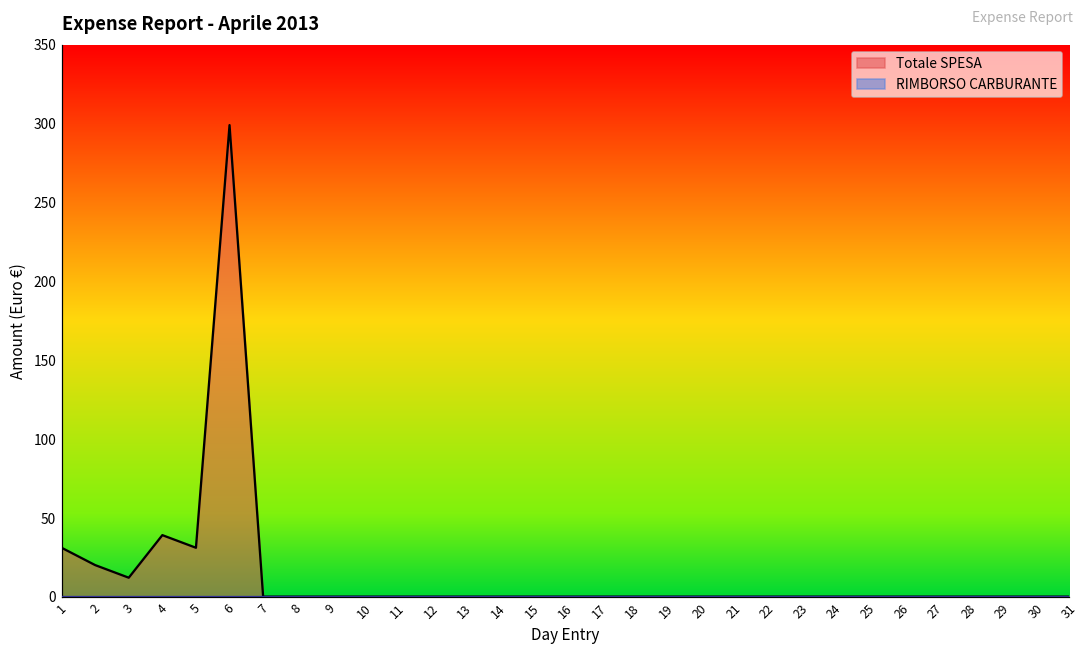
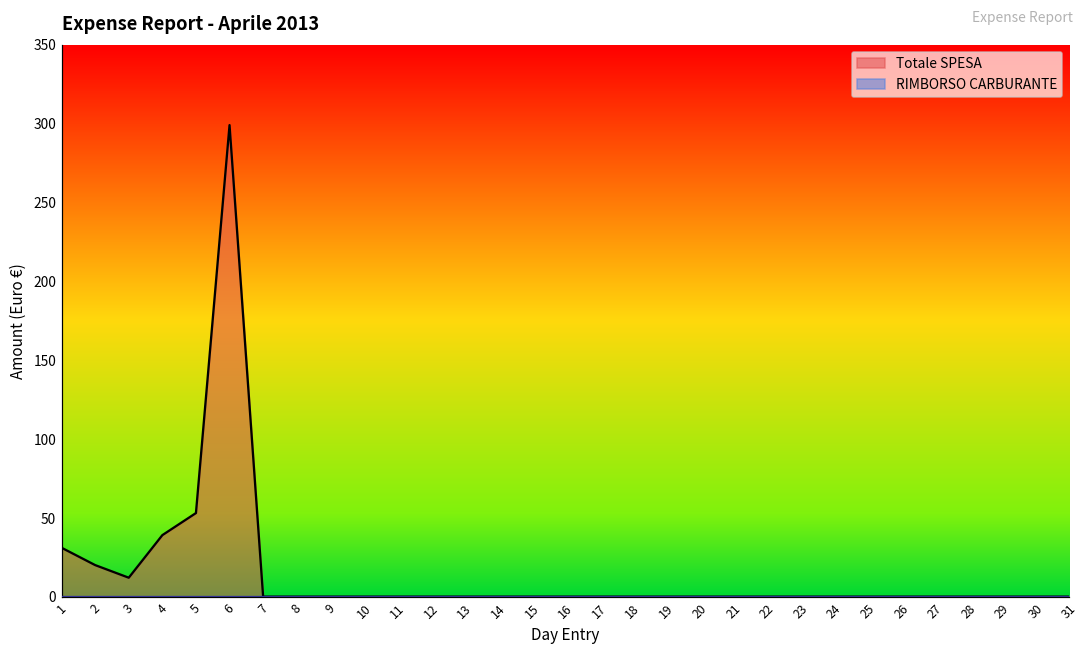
Totale SPESA, 5: 31 -> 53
